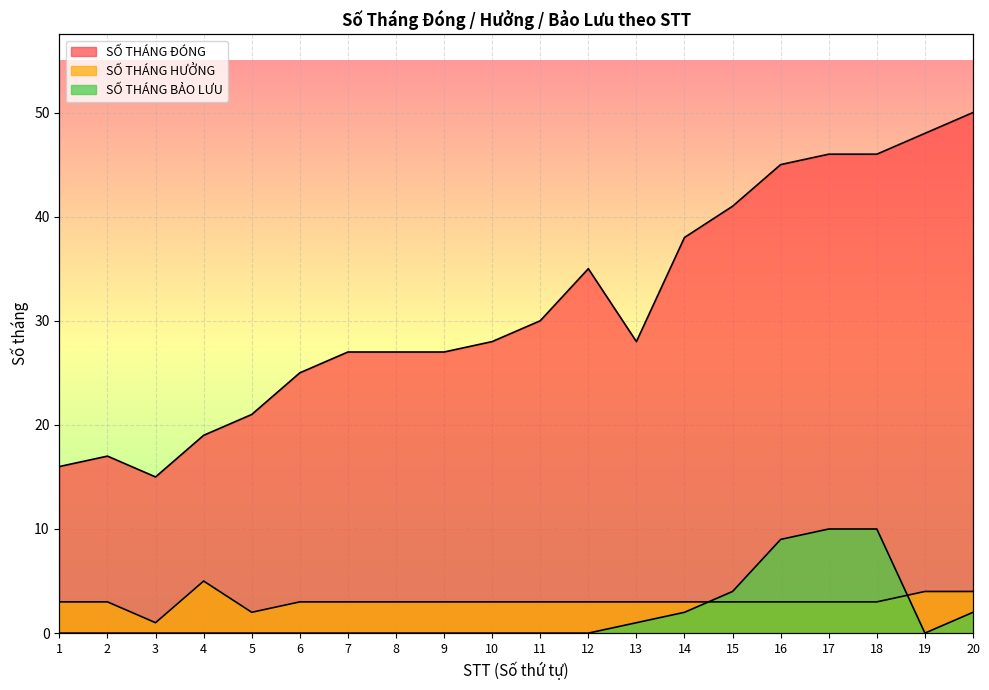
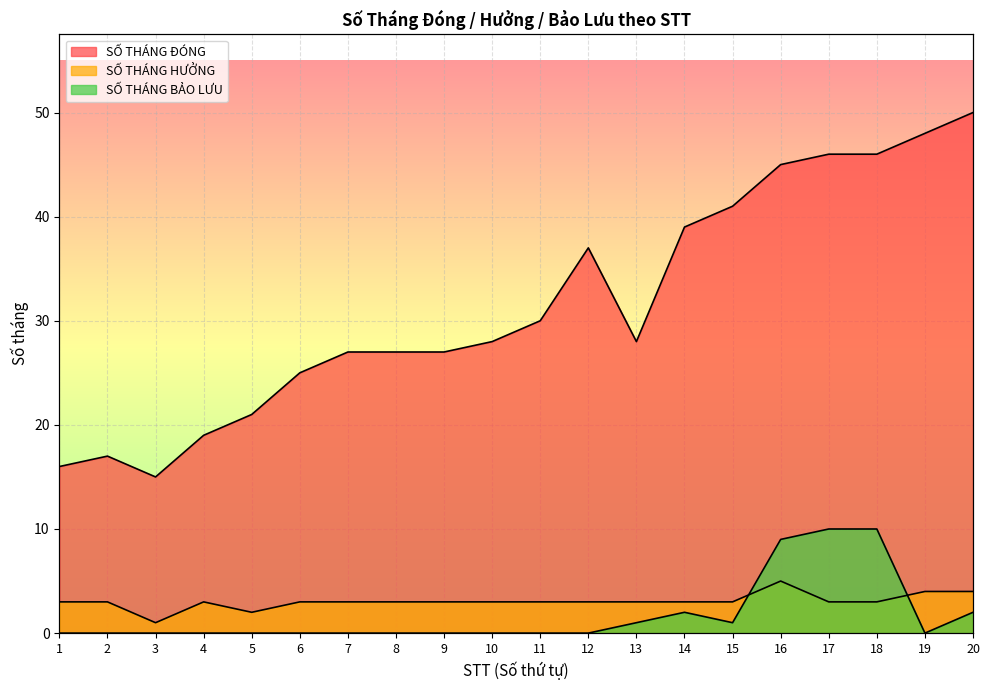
SỐ THÁNG HƯỞNG, 4: 5 -> 3
SỐ THÁNG ĐÓNG, 12: 35 -> 37
SỐ THÁNG ĐÓNG, 14: 38 -> 39
SỐ THÁNG BẢO LƯU, 15: 4 -> 1
SỐ THÁNG HƯỞNG, 16: 3 -> 5
